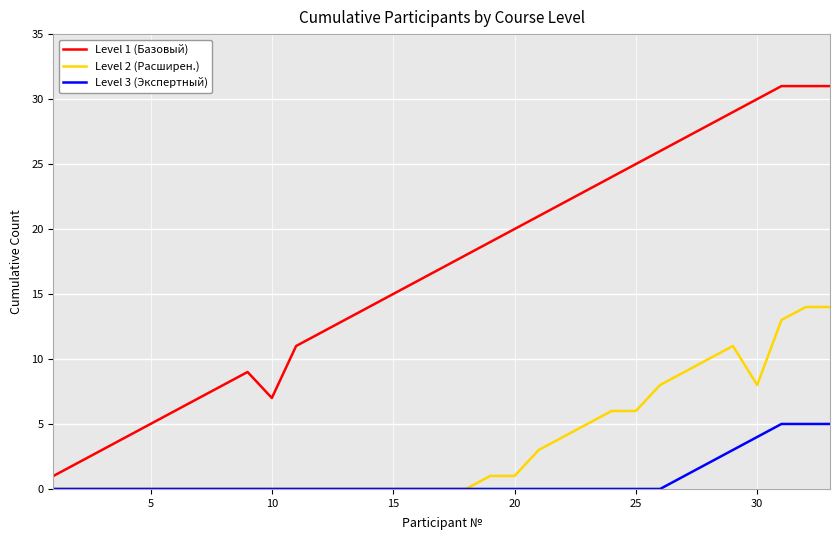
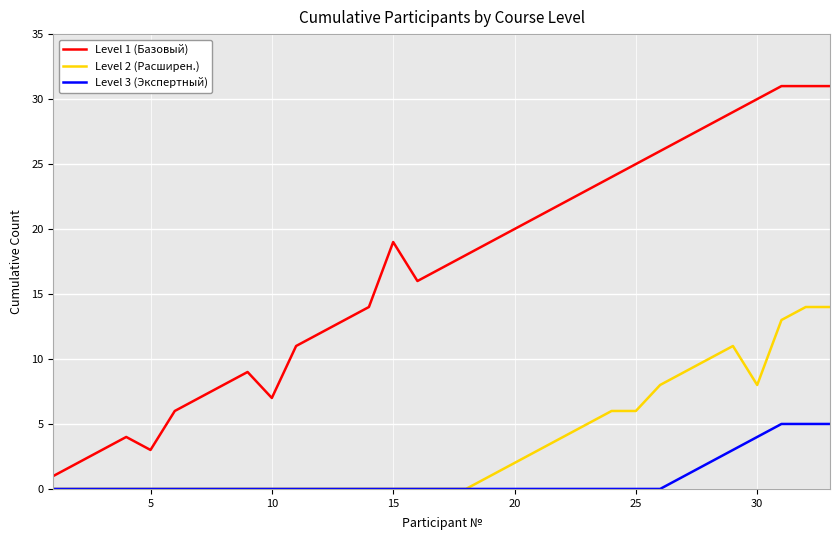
Level 1 (Базовый), 5: 5 -> 3
Level 1 (Базовый), 15: 15 -> 19
Level 2 (Расширен.), 20: 1 -> 2
